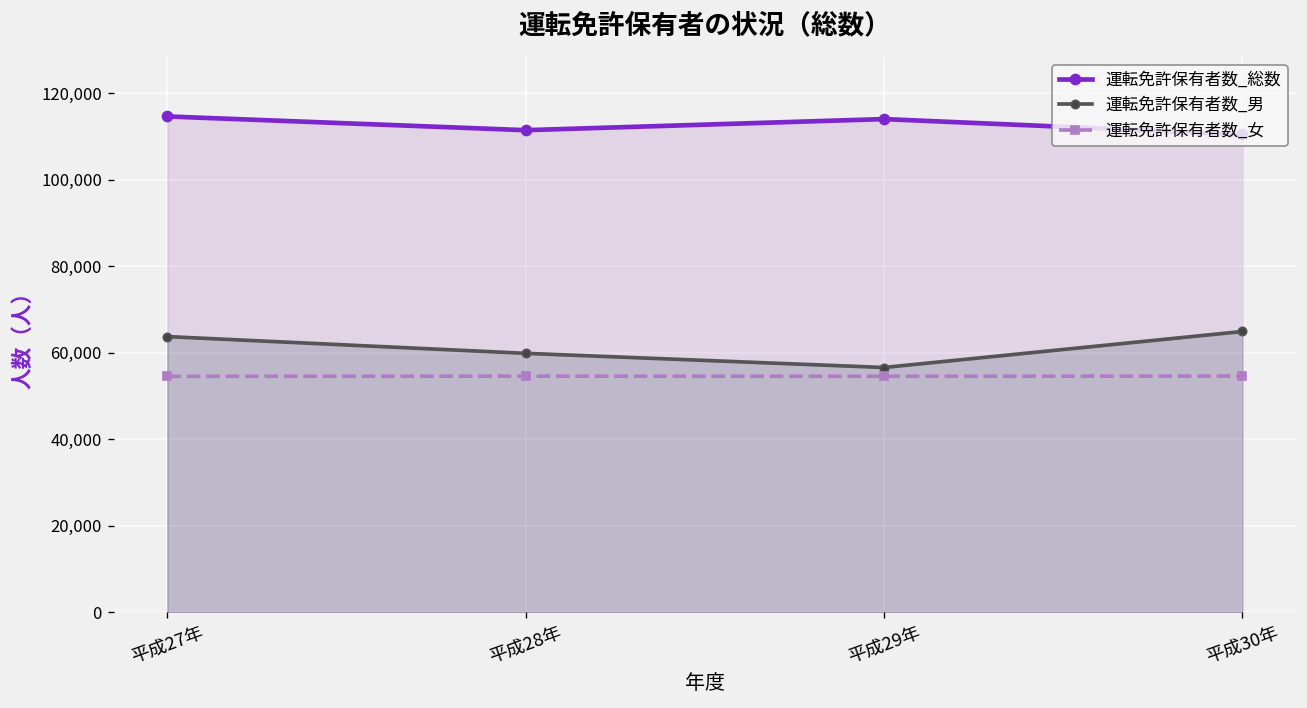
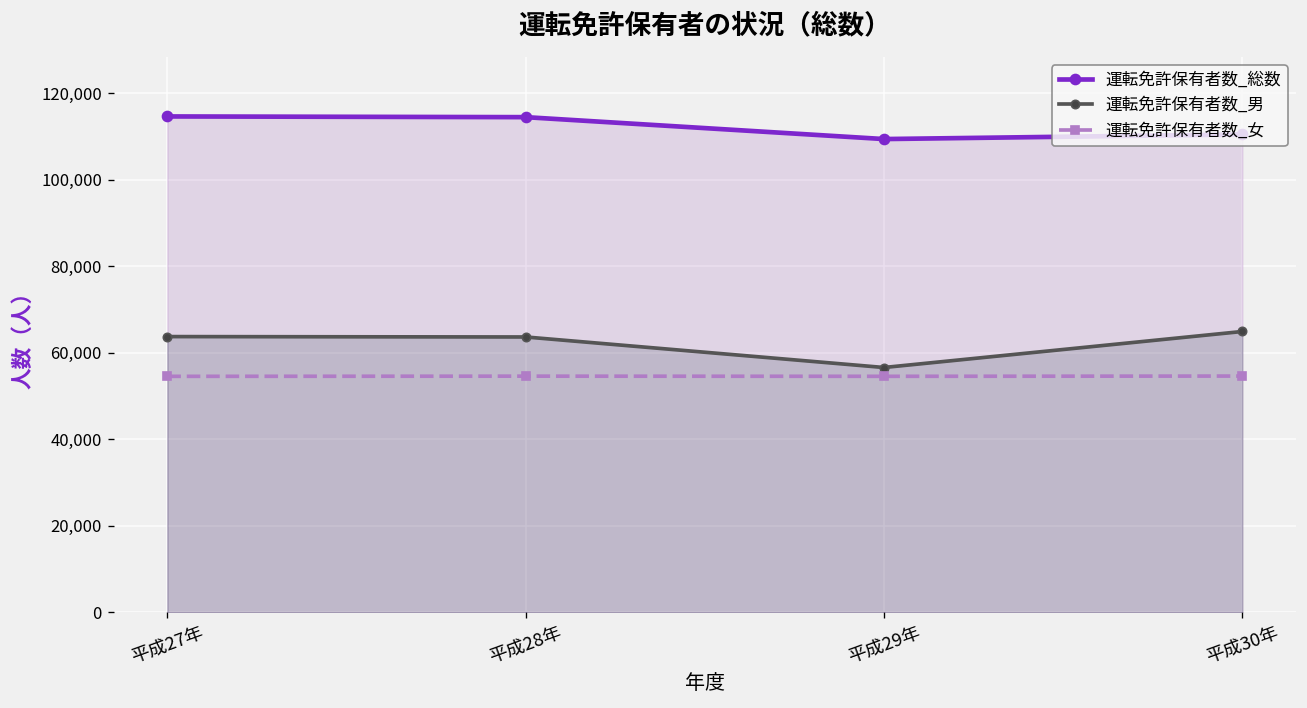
運転免許保有者数_総数, 平成28年: 111,000 -> 114,000
運転免許保有者数_男, 平成28年: 60,000 -> 64,000
運転免許保有者数_総数, 平成29年: 114,000 -> 109,000
